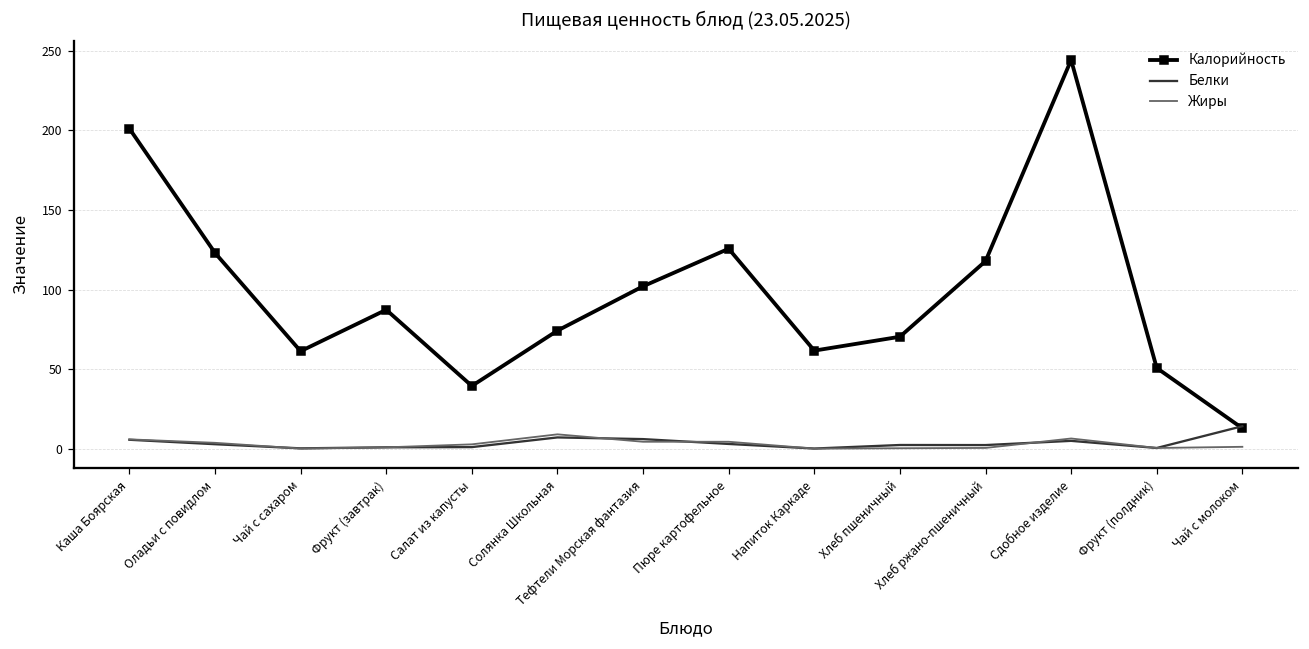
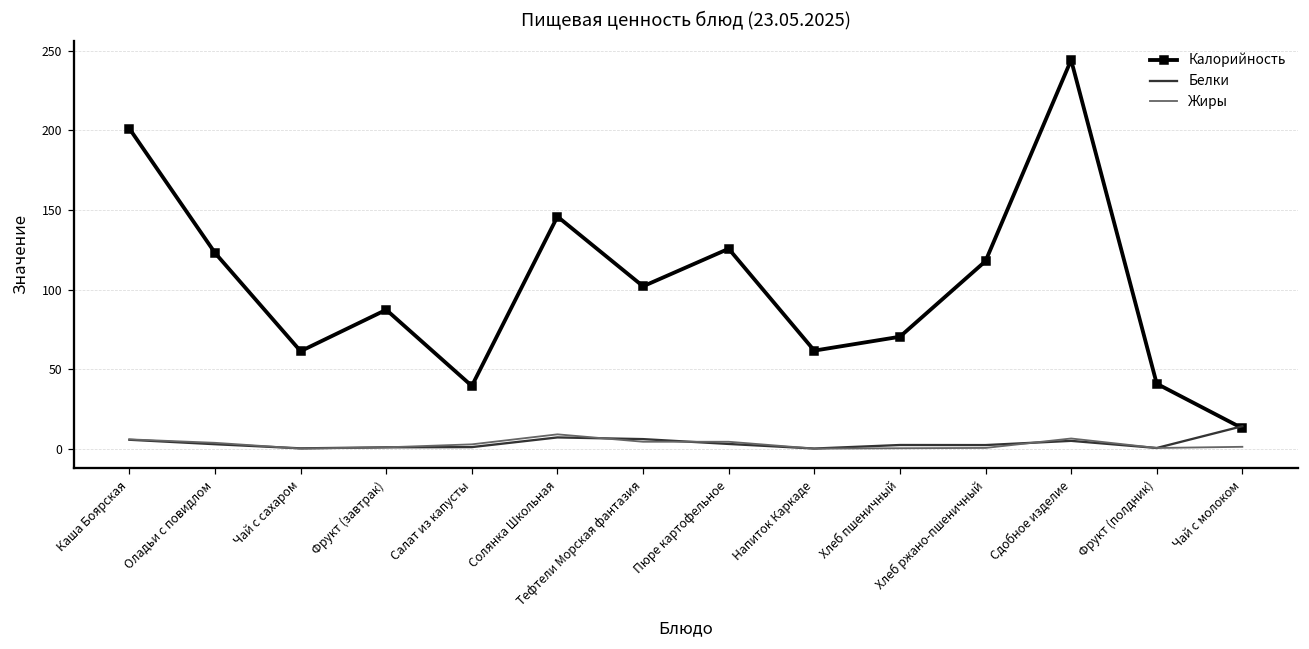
Калорийность, Солянка Школьная: 74 -> 146
Калорийность, Фрукт (полдник): 51 -> 41
